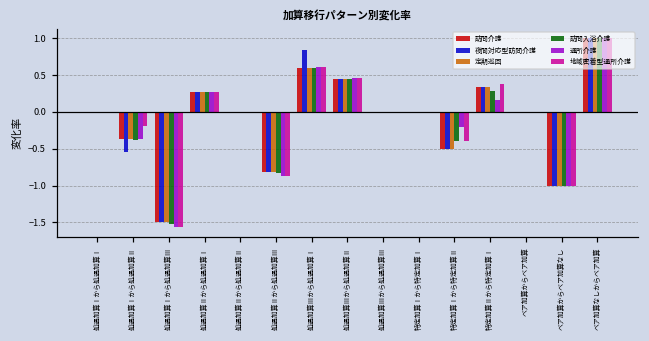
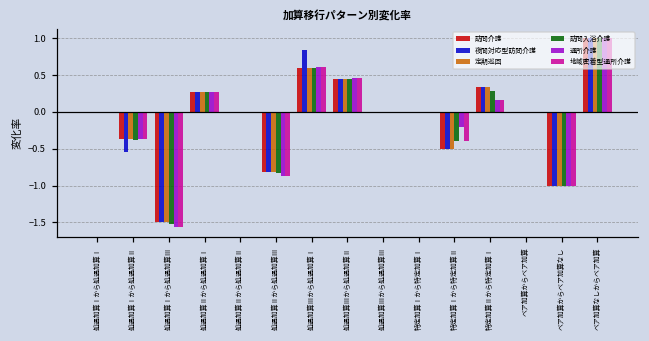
地域密着型通所介護, 処遇加算Ⅰから処遇加算Ⅱ: -0.2 -> -0.4
地域密着型通所介護, 特定加算Ⅱから特定加算Ⅰ: 0.4 -> 0.2
